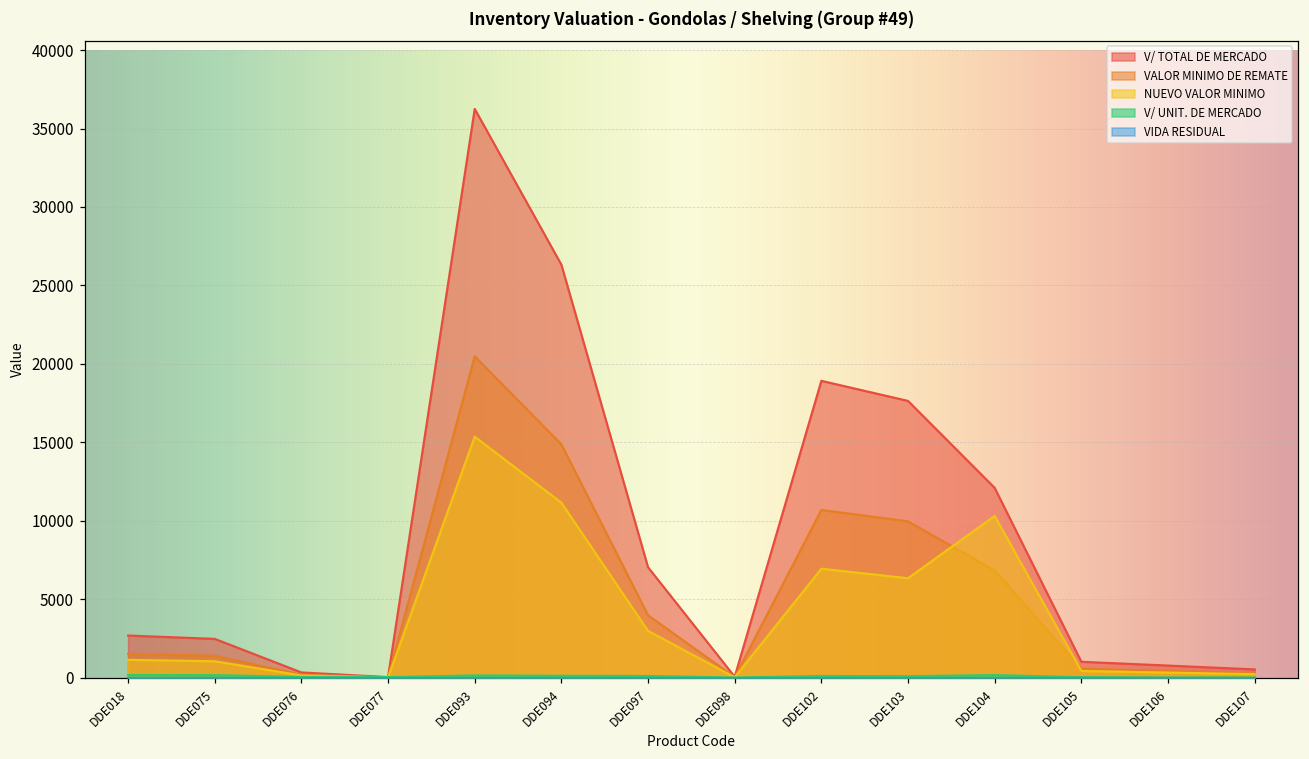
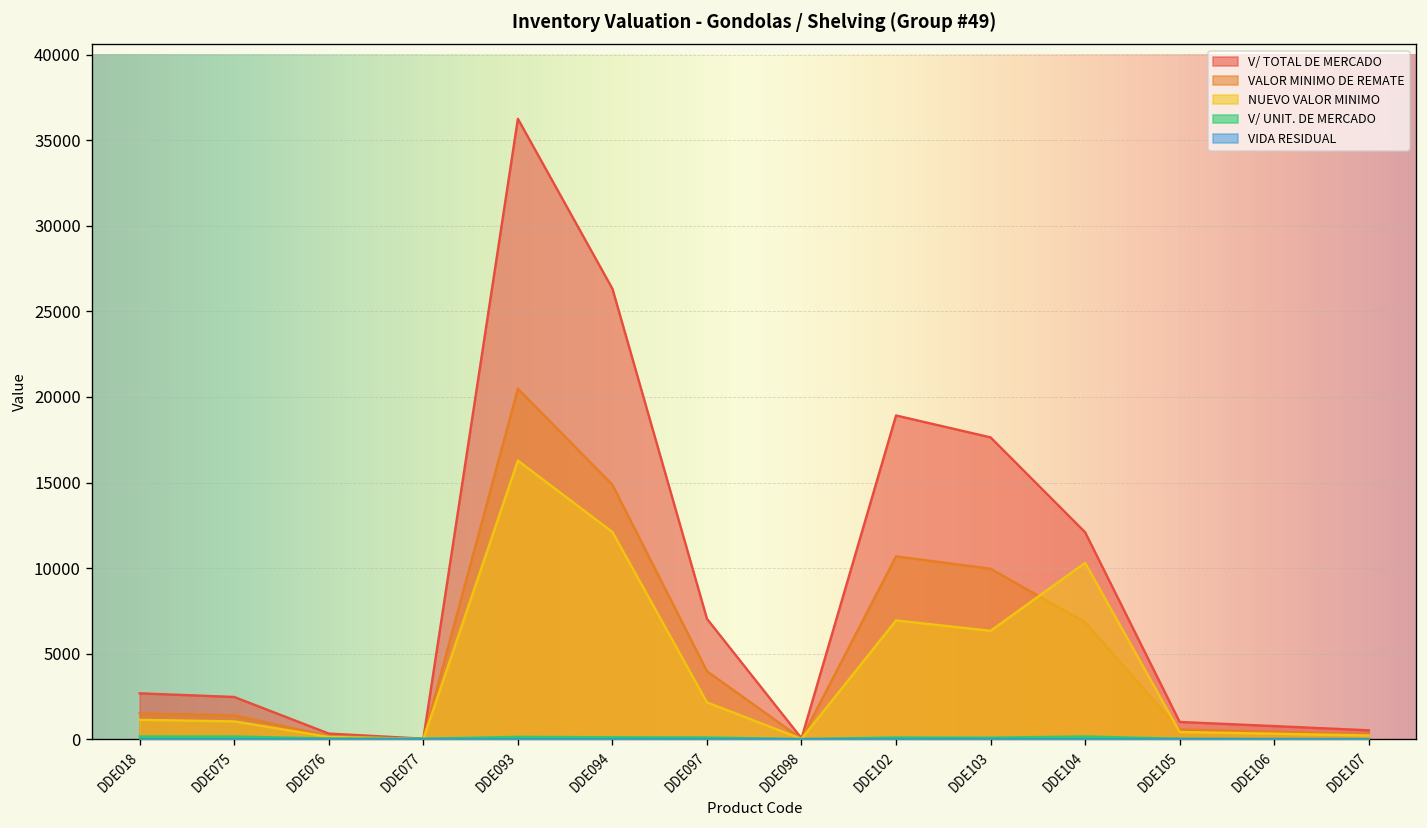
NUEVO VALOR MINIMO, DDE093: 15400 -> 16300
NUEVO VALOR MINIMO, DDE094: 11200 -> 12100
NUEVO VALOR MINIMO, DDE097: 3000 -> 2200
